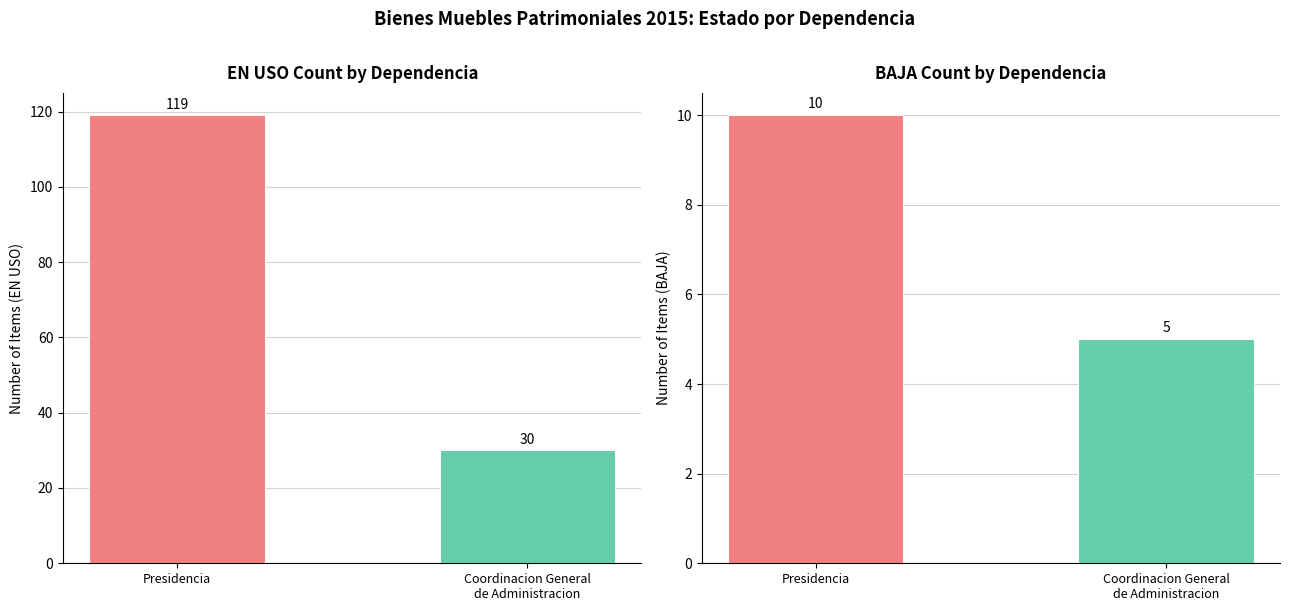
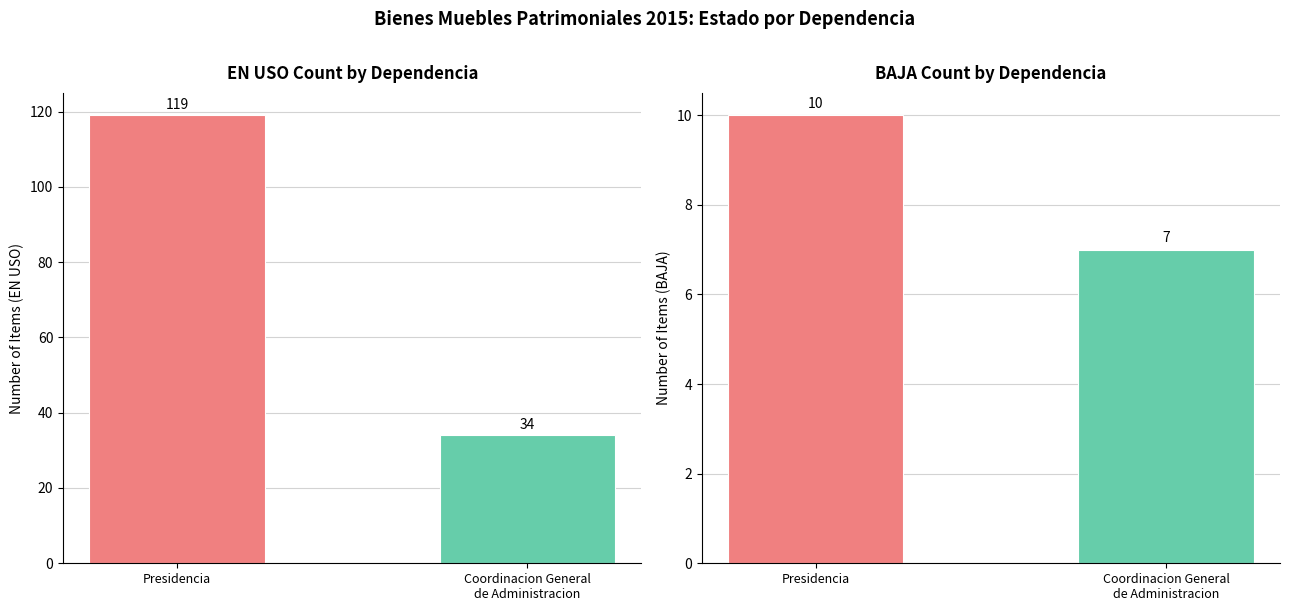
EN USO Count by Dependencia, Coordinacion General de Administracion: 30 -> 34
BAJA Count by Dependencia, Coordinacion General de Administracion: 5 -> 7
